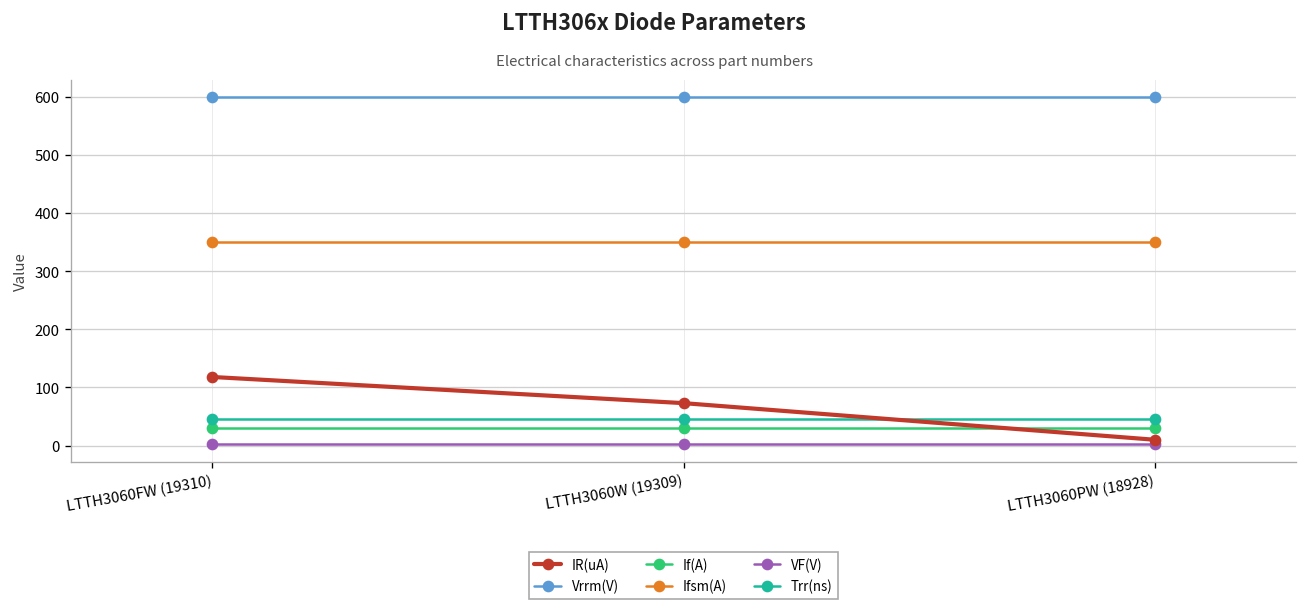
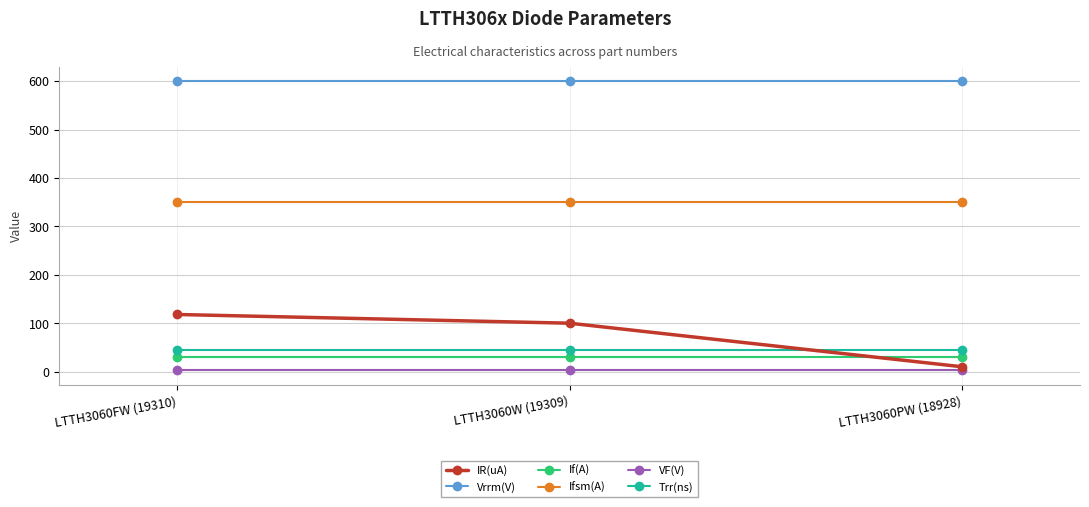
IR(uA), LTTH3060W (19309): 70 -> 100
